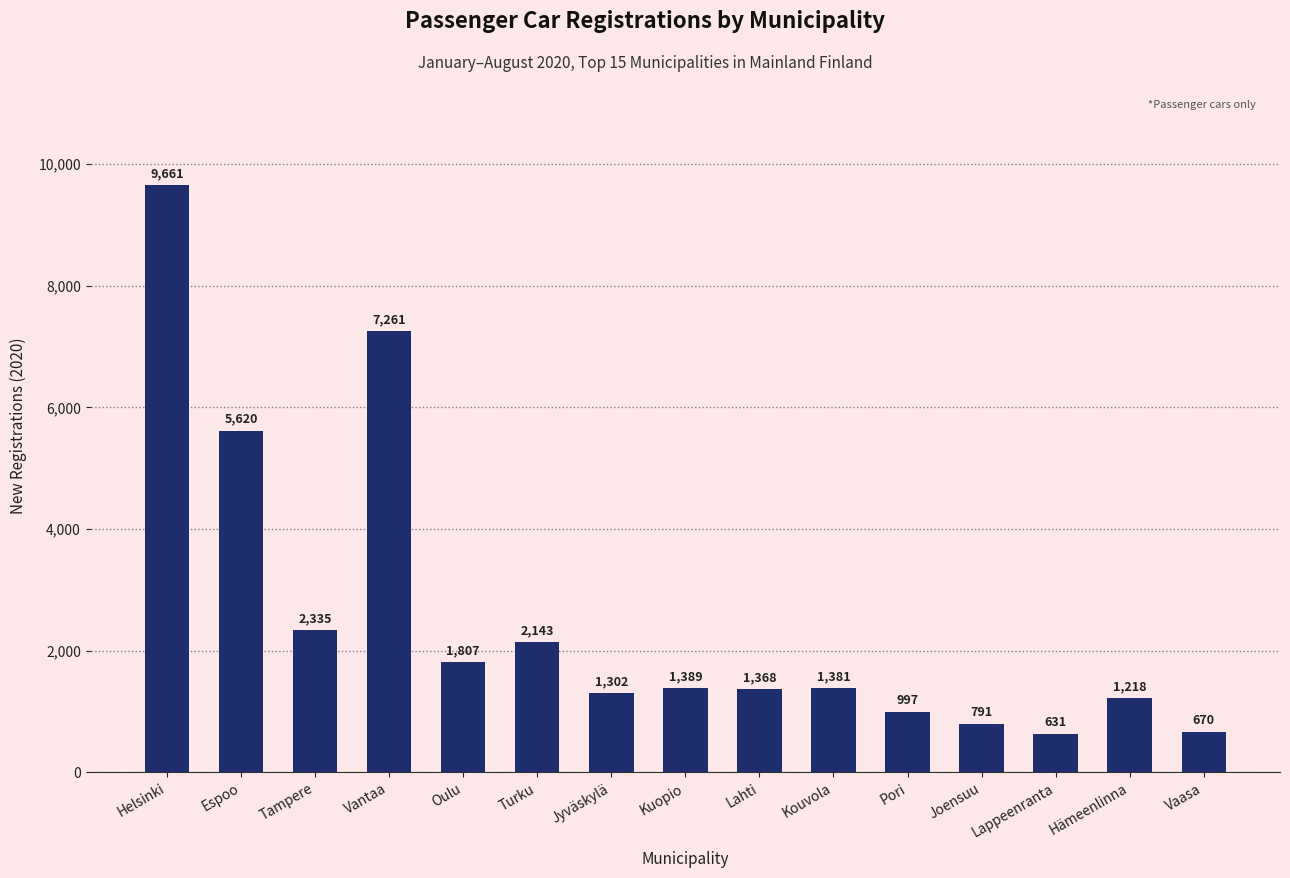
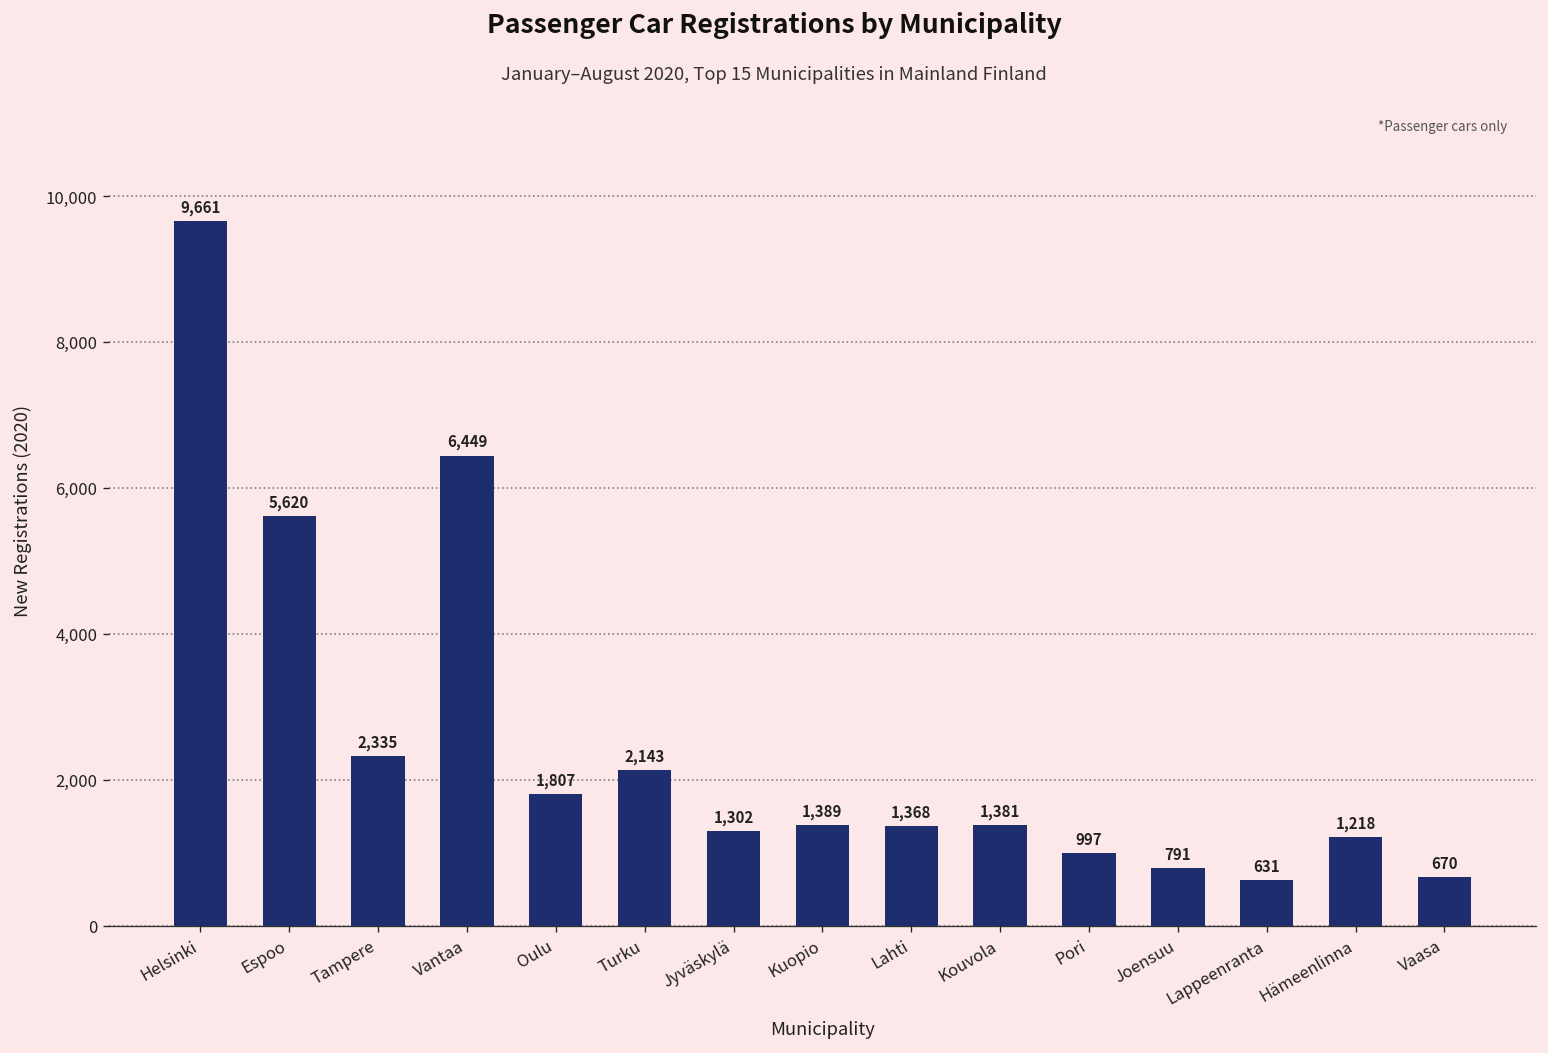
Vantaa: 7,261 -> 6,449
